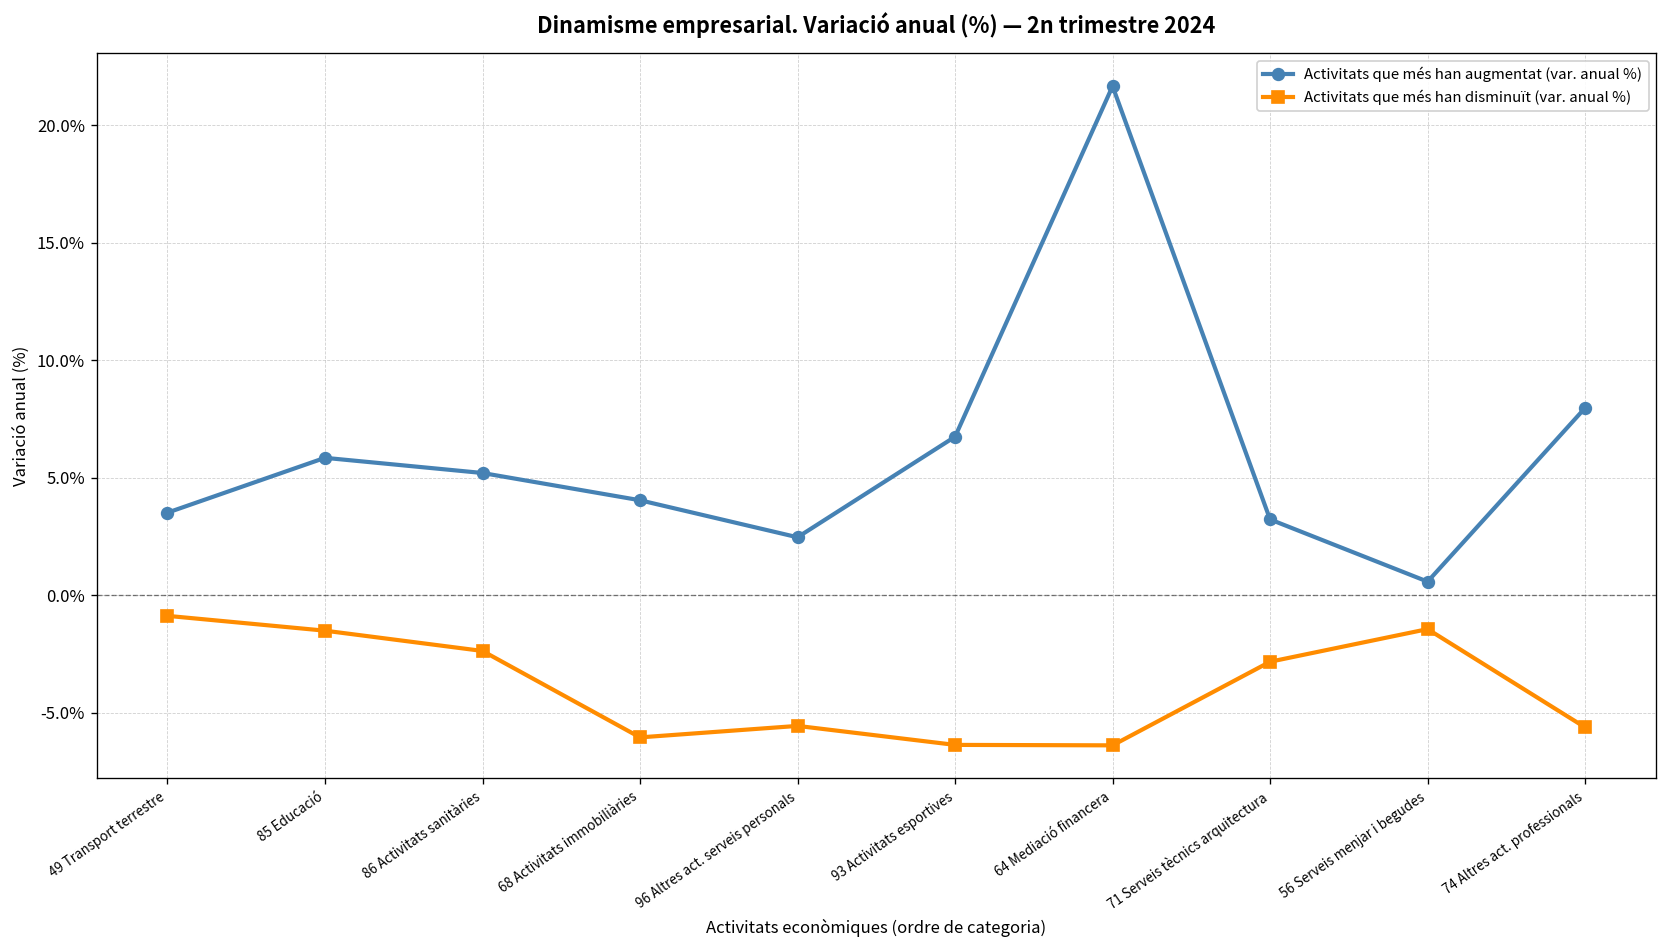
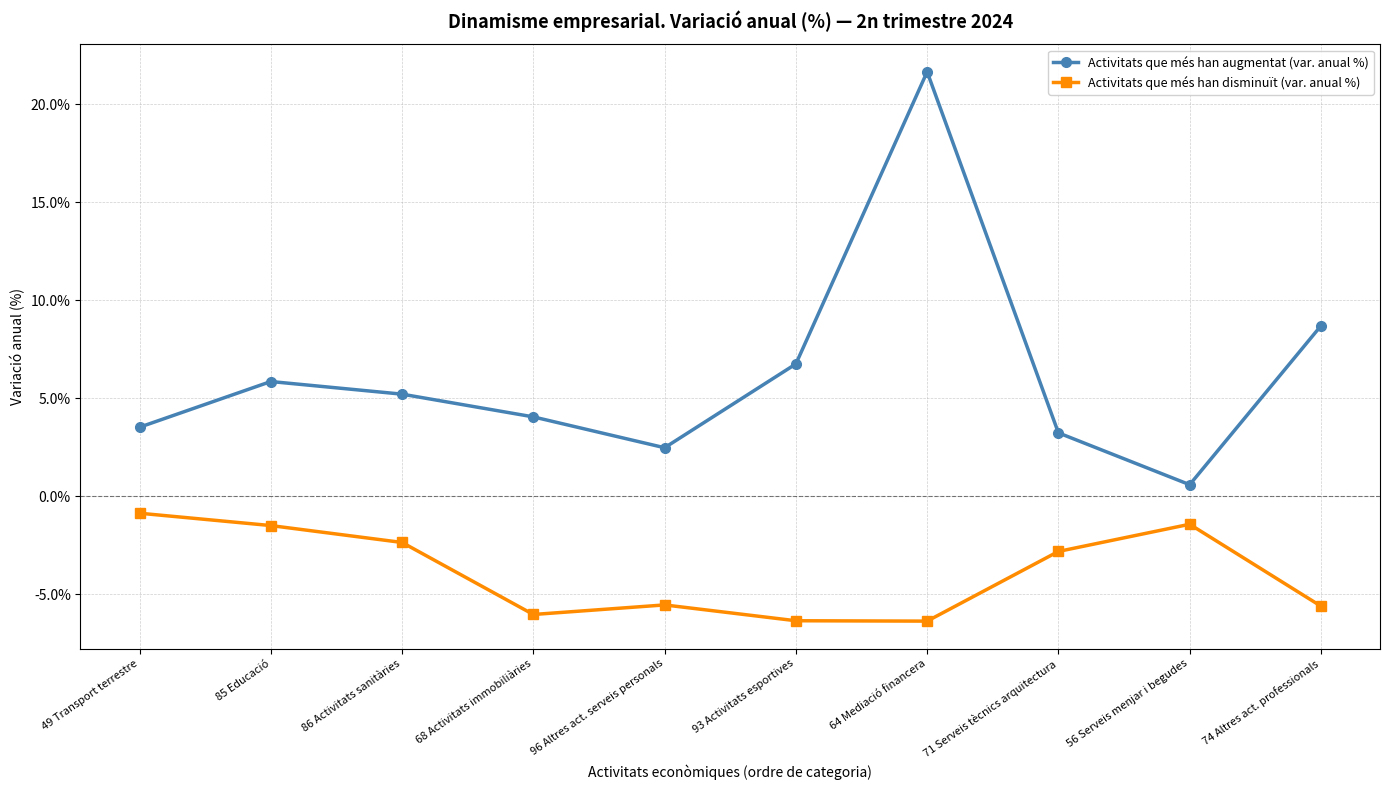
Activitats que més han augmentat (var. anual %), 74 Altres act. professionals: 8.0% -> 8.7%
